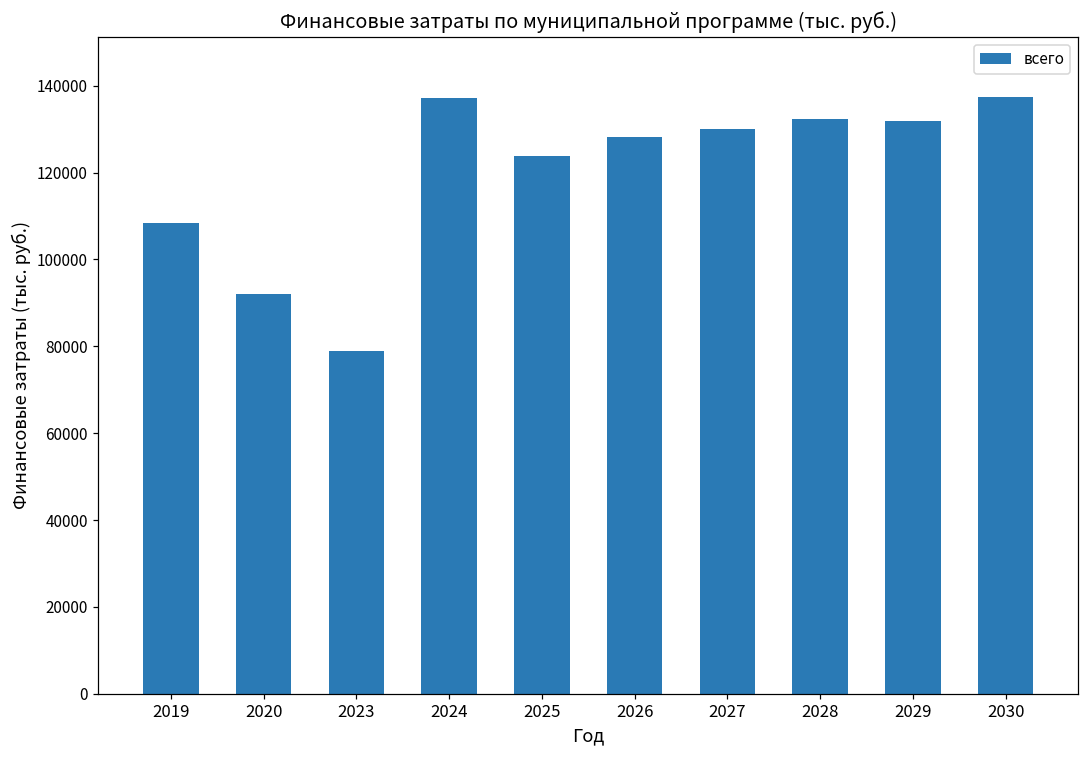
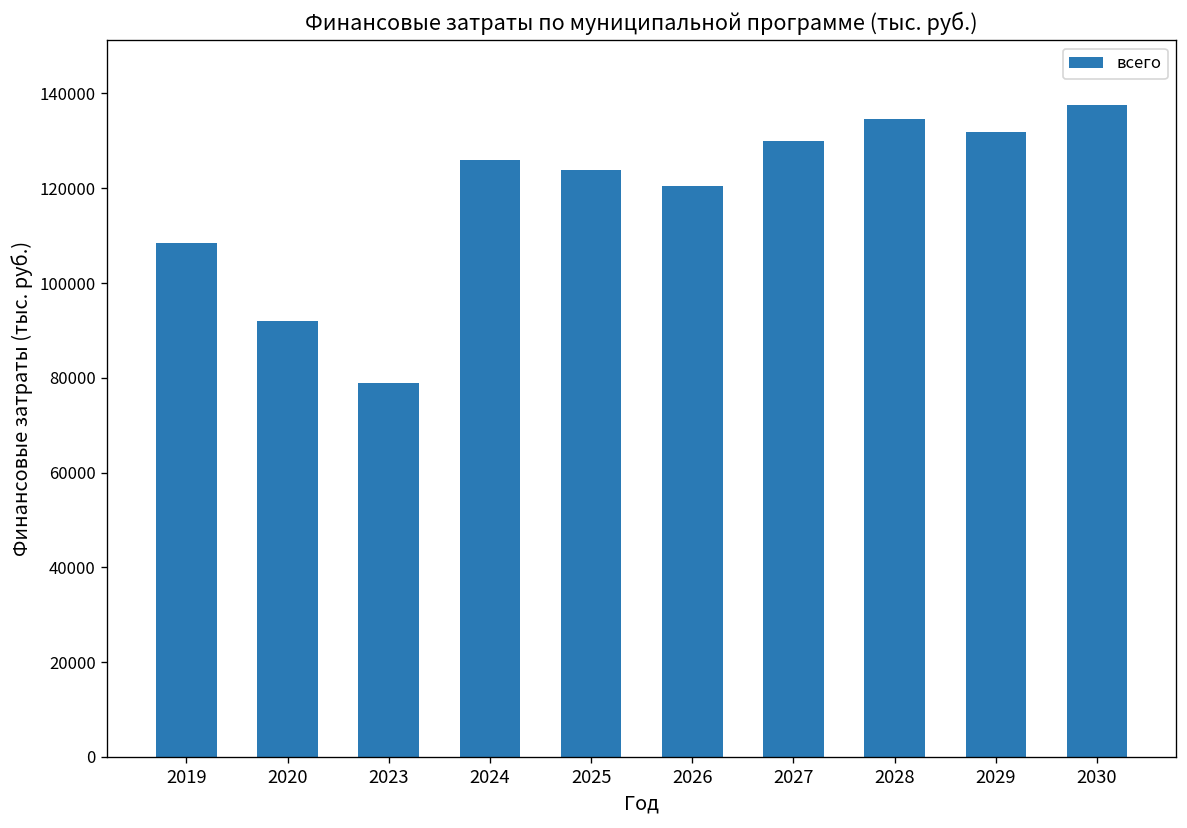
2024: 137000 -> 126000
2026: 128000 -> 120000
2028: 132000 -> 135000
